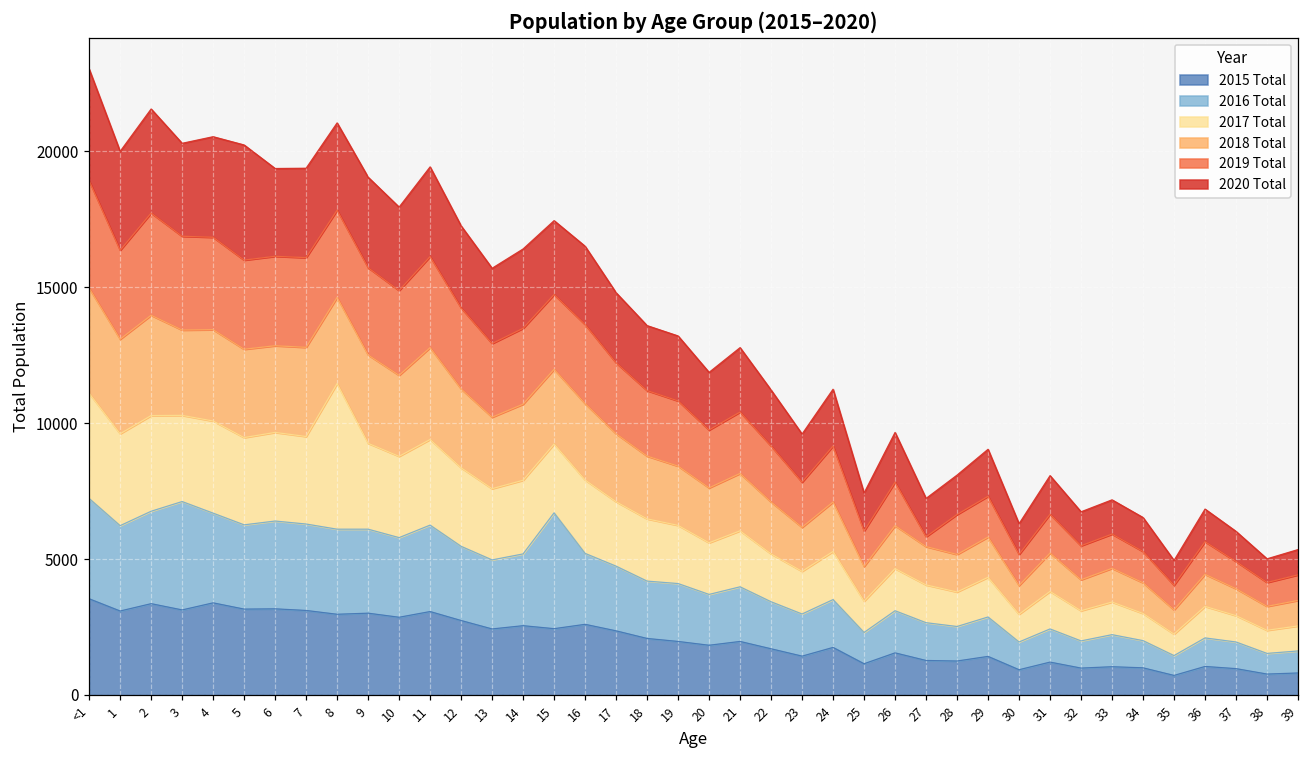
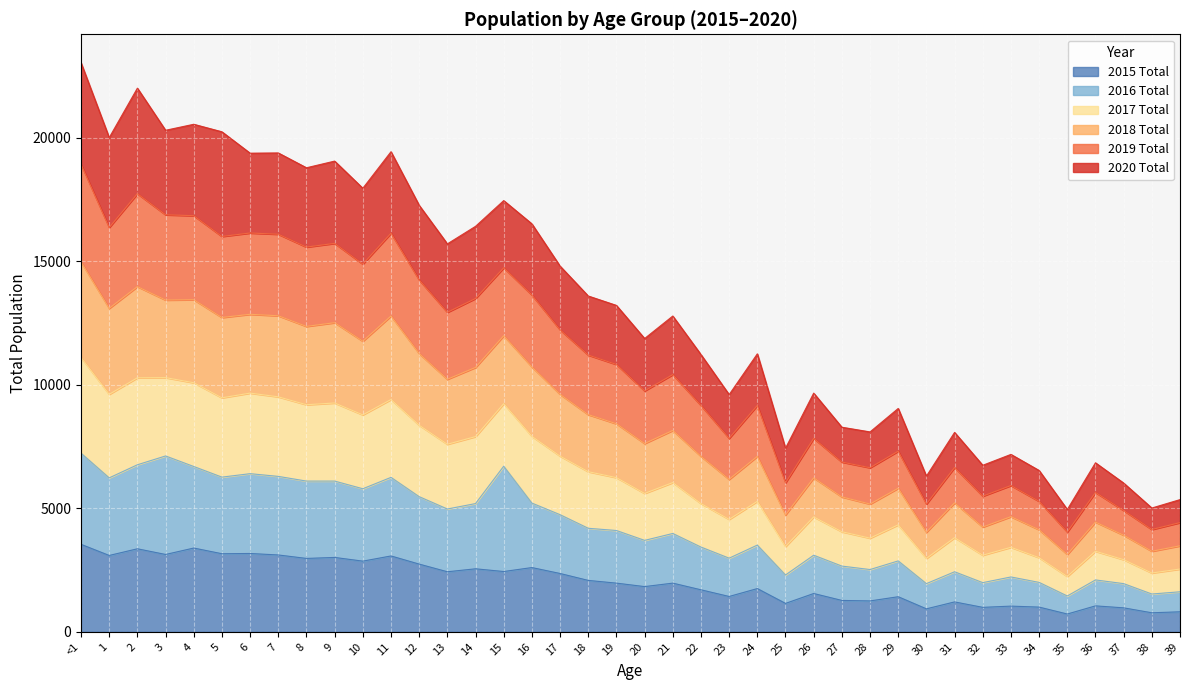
2020 Total, 2: 3800 -> 4300
2017 Total, 8: 5400 -> 3100
2019 Total, 27: 400 -> 1400
